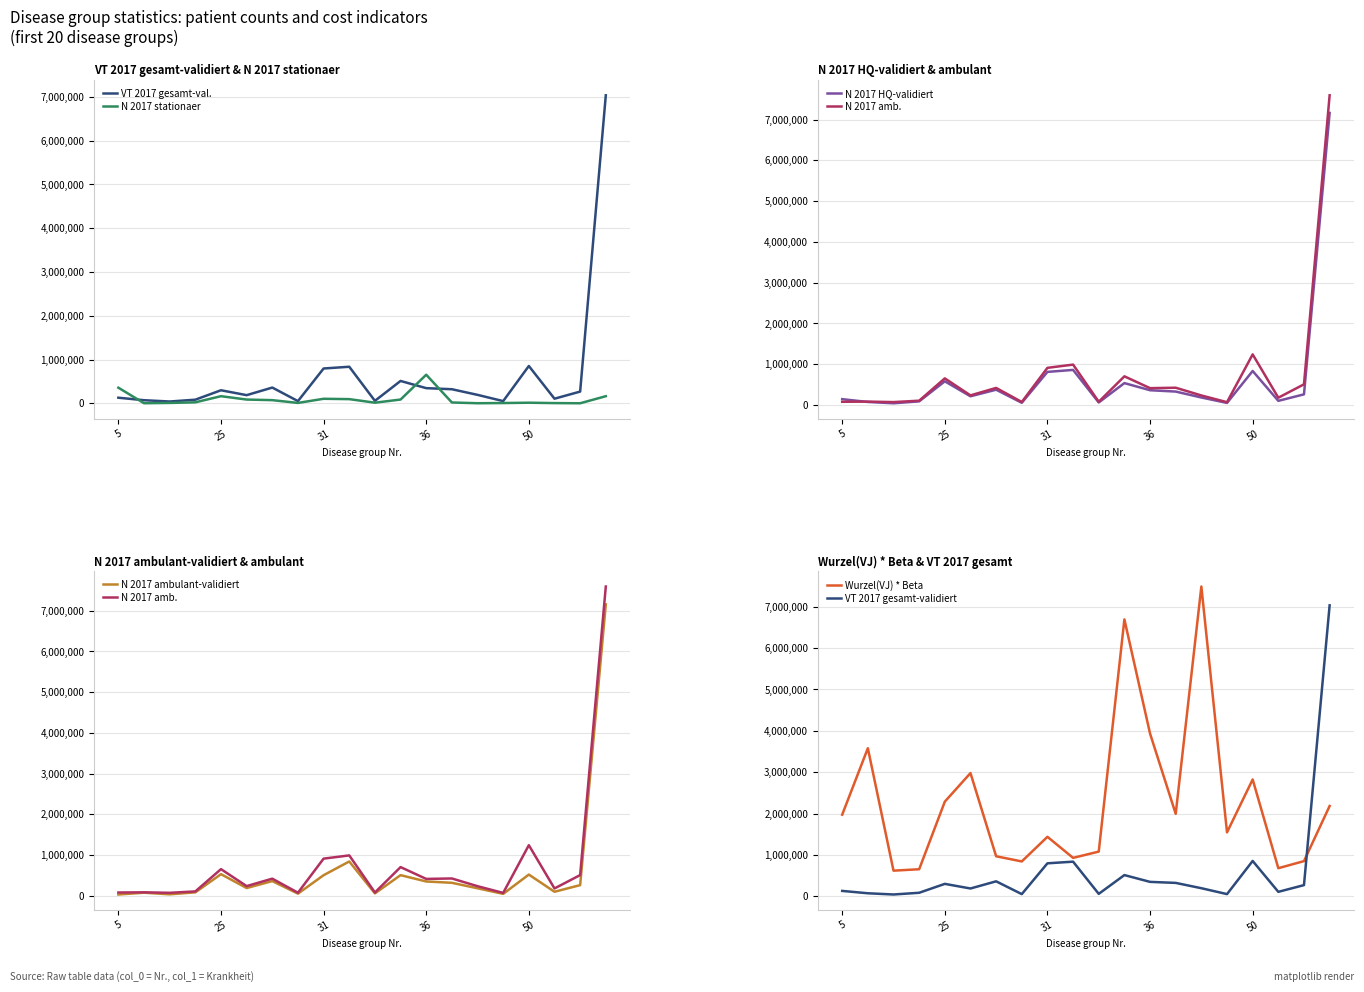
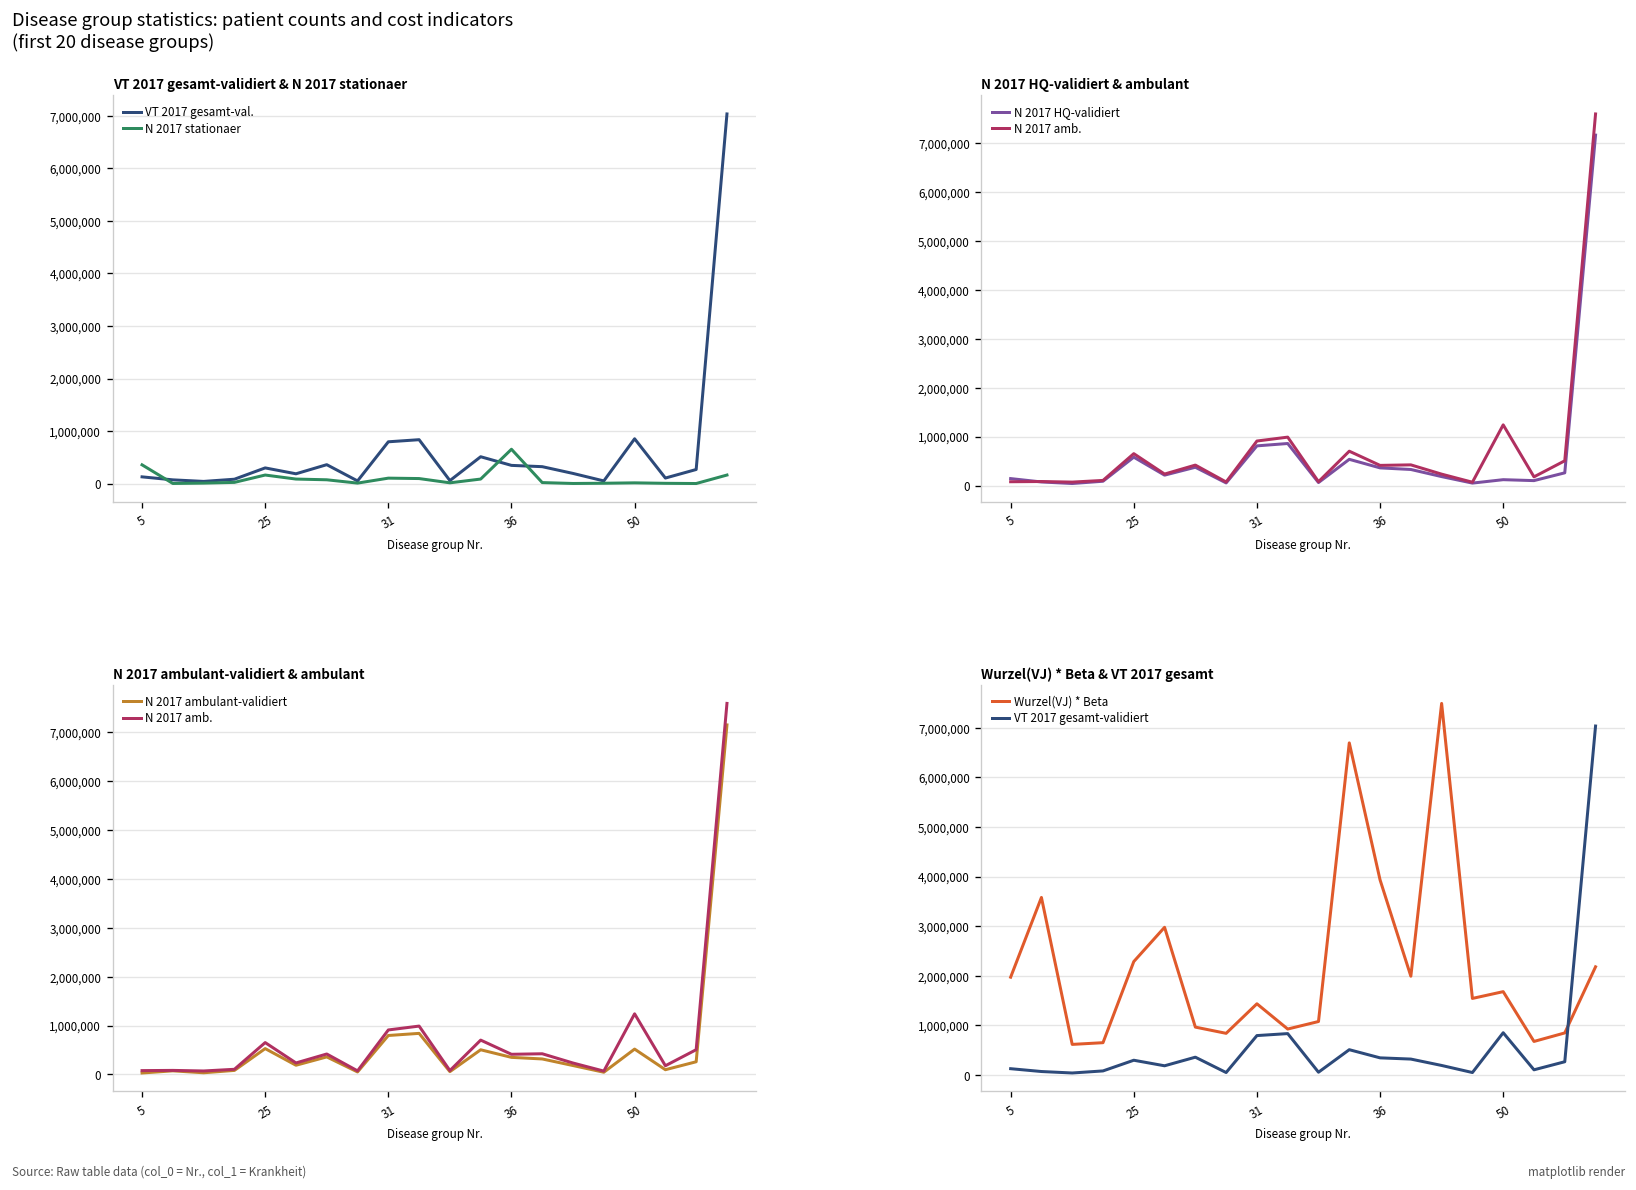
N 2017 HQ-validiert & ambulant, N 2017 HQ-validiert, 50: 800,000 -> 100,000
N 2017 ambulant-validiert & ambulant, N 2017 ambulant-validiert, 31: 500,000 -> 800,000
Wurzel(VJ) * Beta & VT 2017 gesamt, Wurzel(VJ) * Beta, 50: 2,800,000 -> 1,700,000
